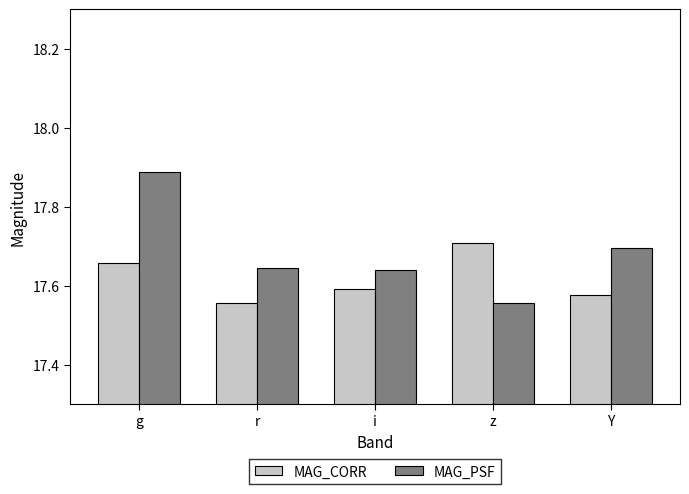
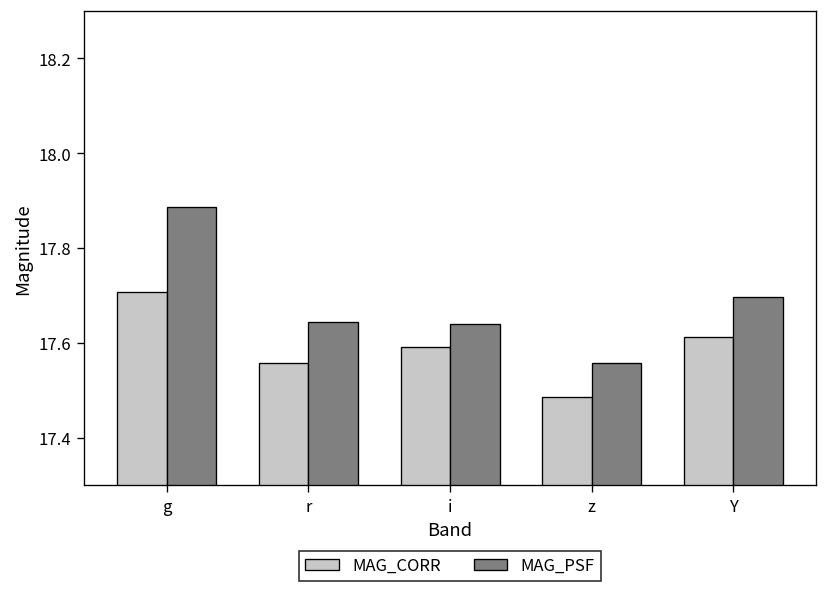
MAG_CORR, g: 17.66 -> 17.71
MAG_CORR, z: 17.71 -> 17.49
MAG_CORR, Y: 17.58 -> 17.61
